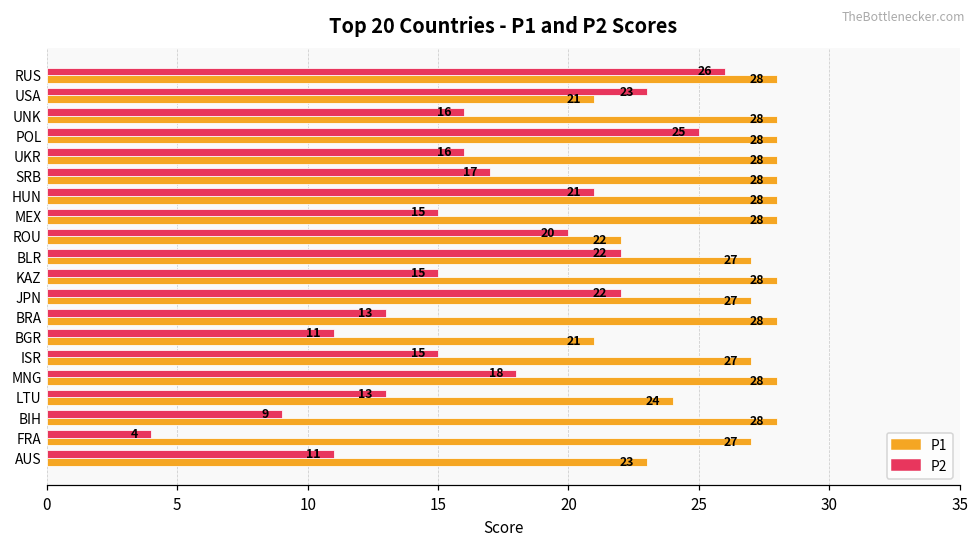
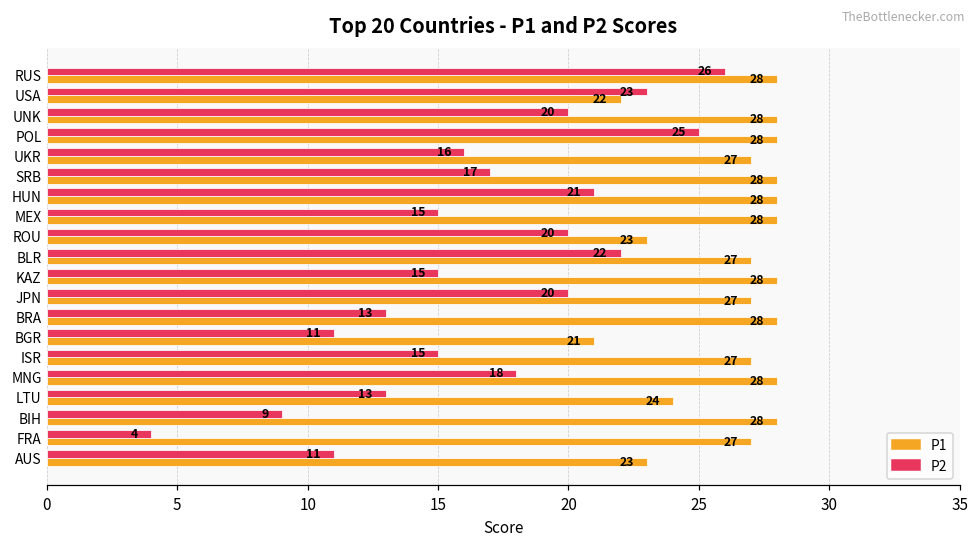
P1, USA: 21 -> 22
P2, UNK: 16 -> 20
P1, UKR: 28 -> 27
P1, ROU: 22 -> 23
P2, JPN: 22 -> 20
